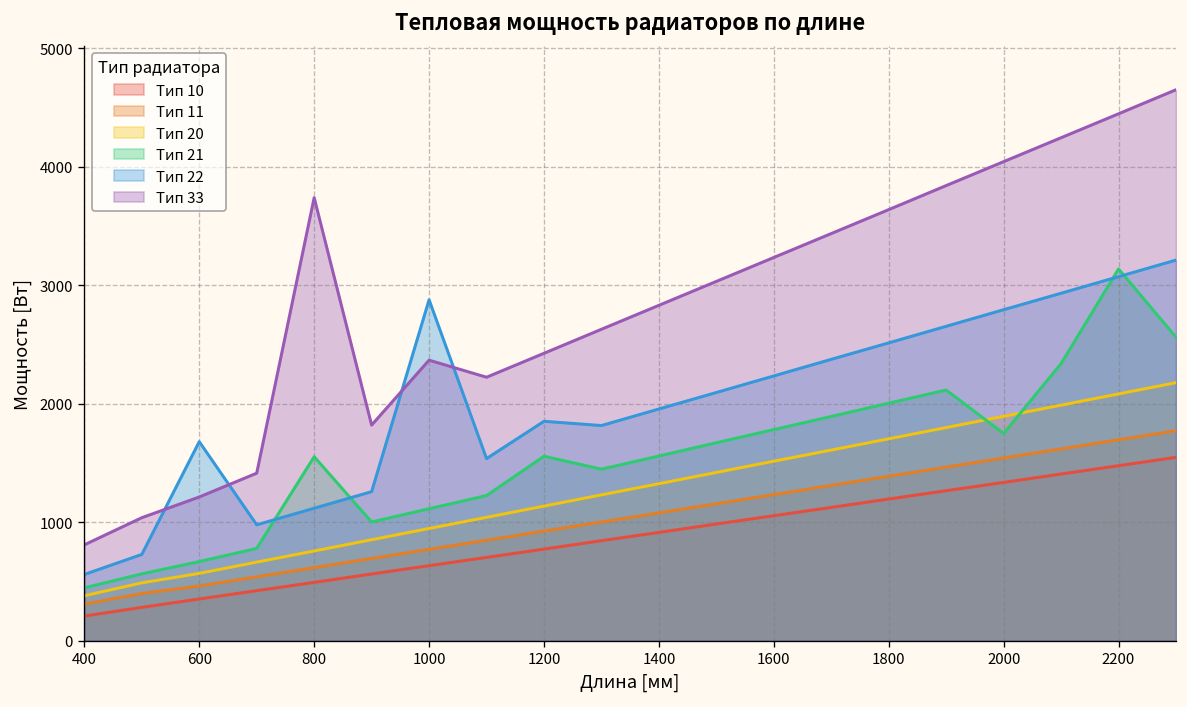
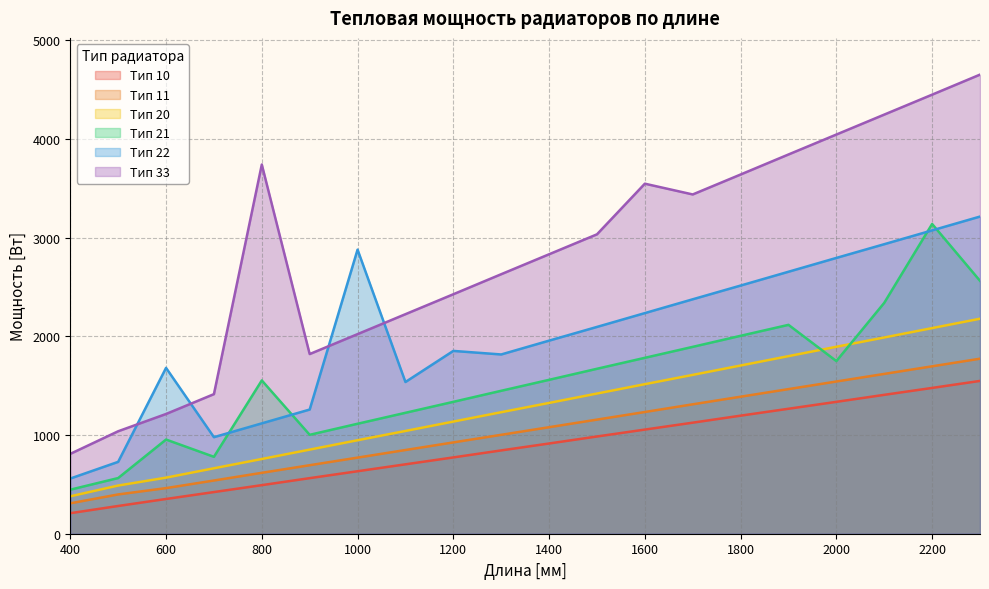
Тип 21, 600: 700 -> 1000
Тип 33, 1000: 2400 -> 2000
Тип 21, 1200: 1600 -> 1300
Тип 33, 1600: 3200 -> 3500
